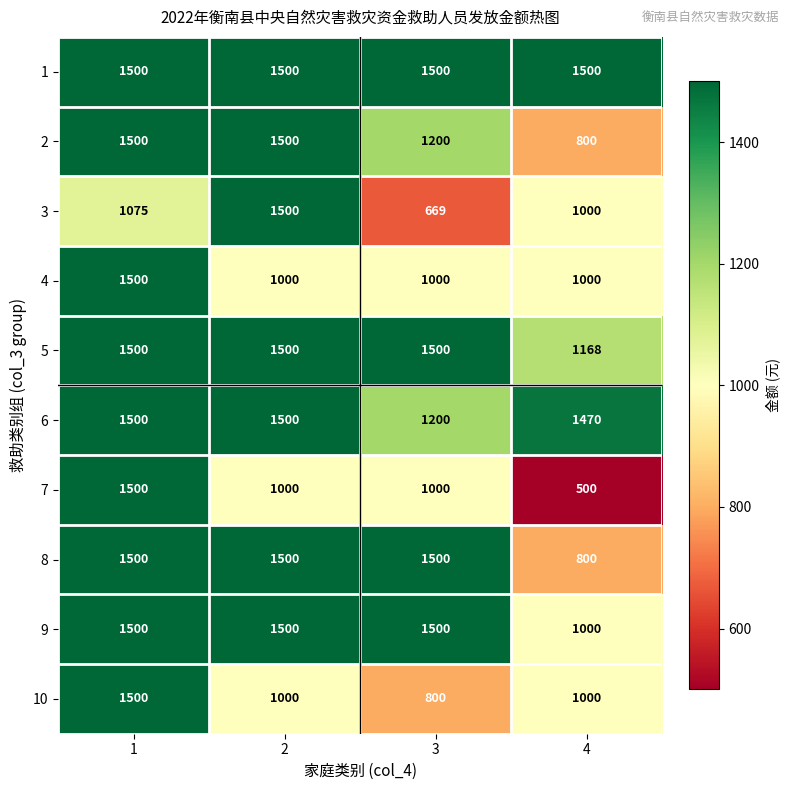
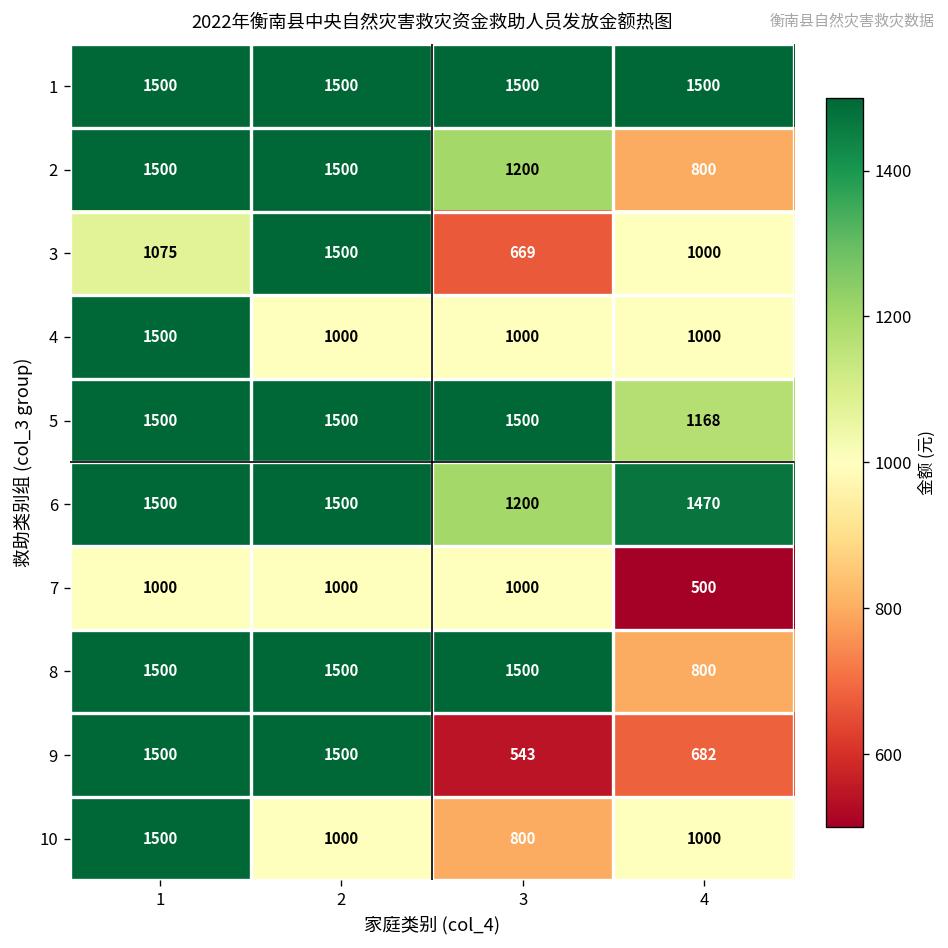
7, 1: 1500 -> 1000
9, 3: 1500 -> 543
9, 4: 1000 -> 682
